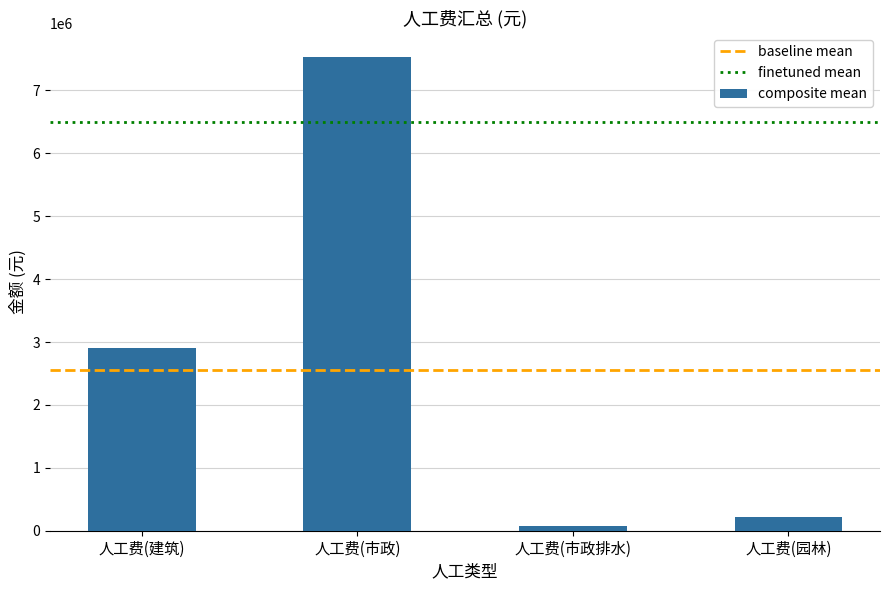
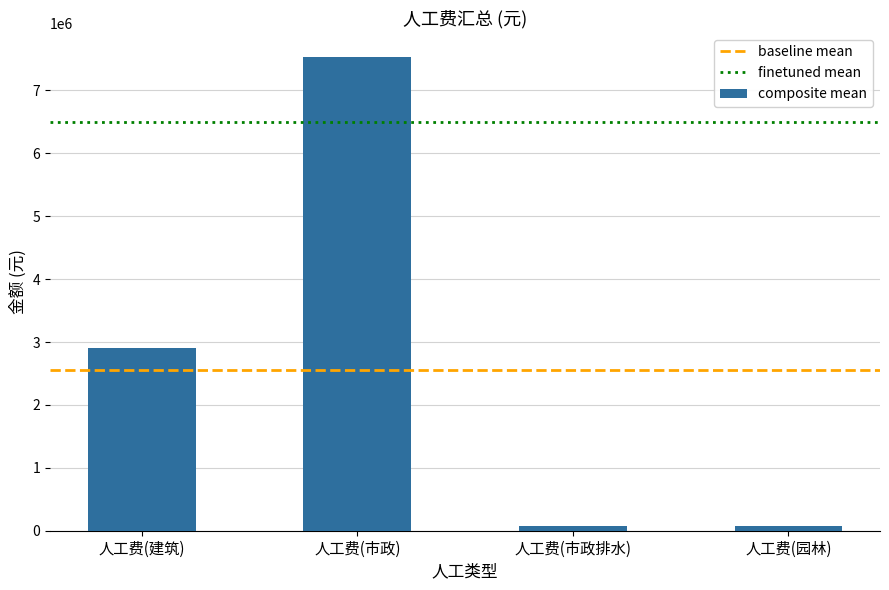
人工费(园林): 200000 -> 100000
